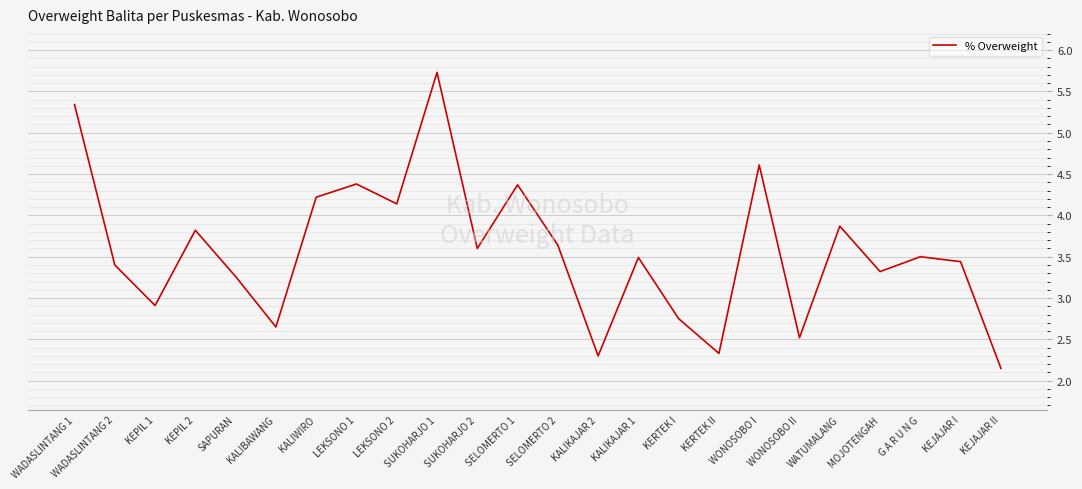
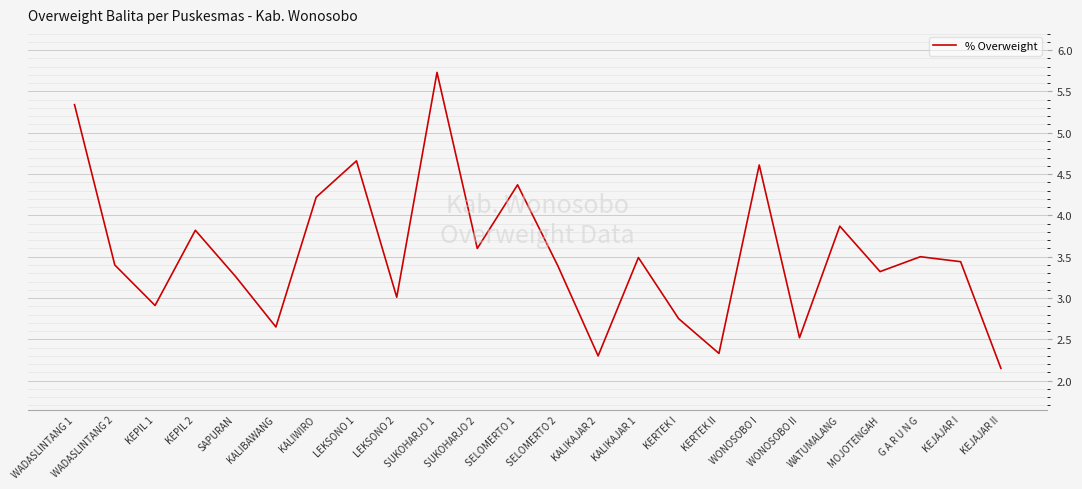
LEKSONO 1: 4.4 -> 4.7
LEKSONO 2: 4.1 -> 3.0
SELOMERTO 2: 3.6 -> 3.4
